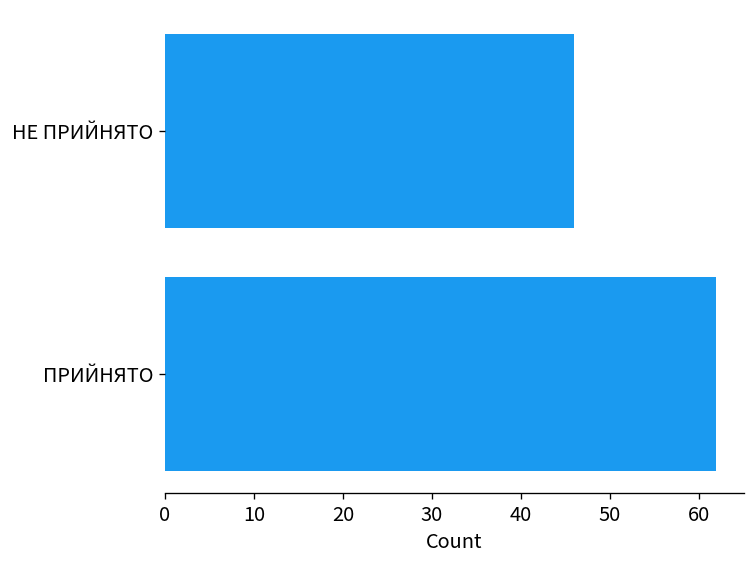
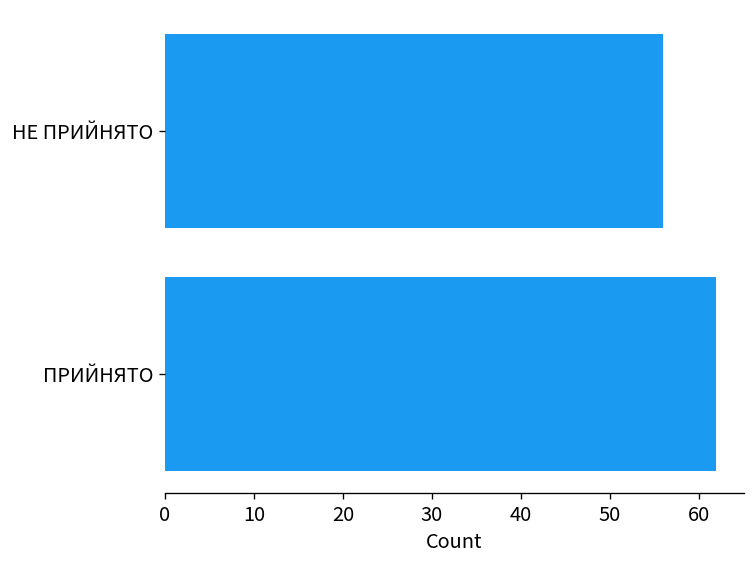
НЕ ПРИЙНЯТО: 46 -> 56
